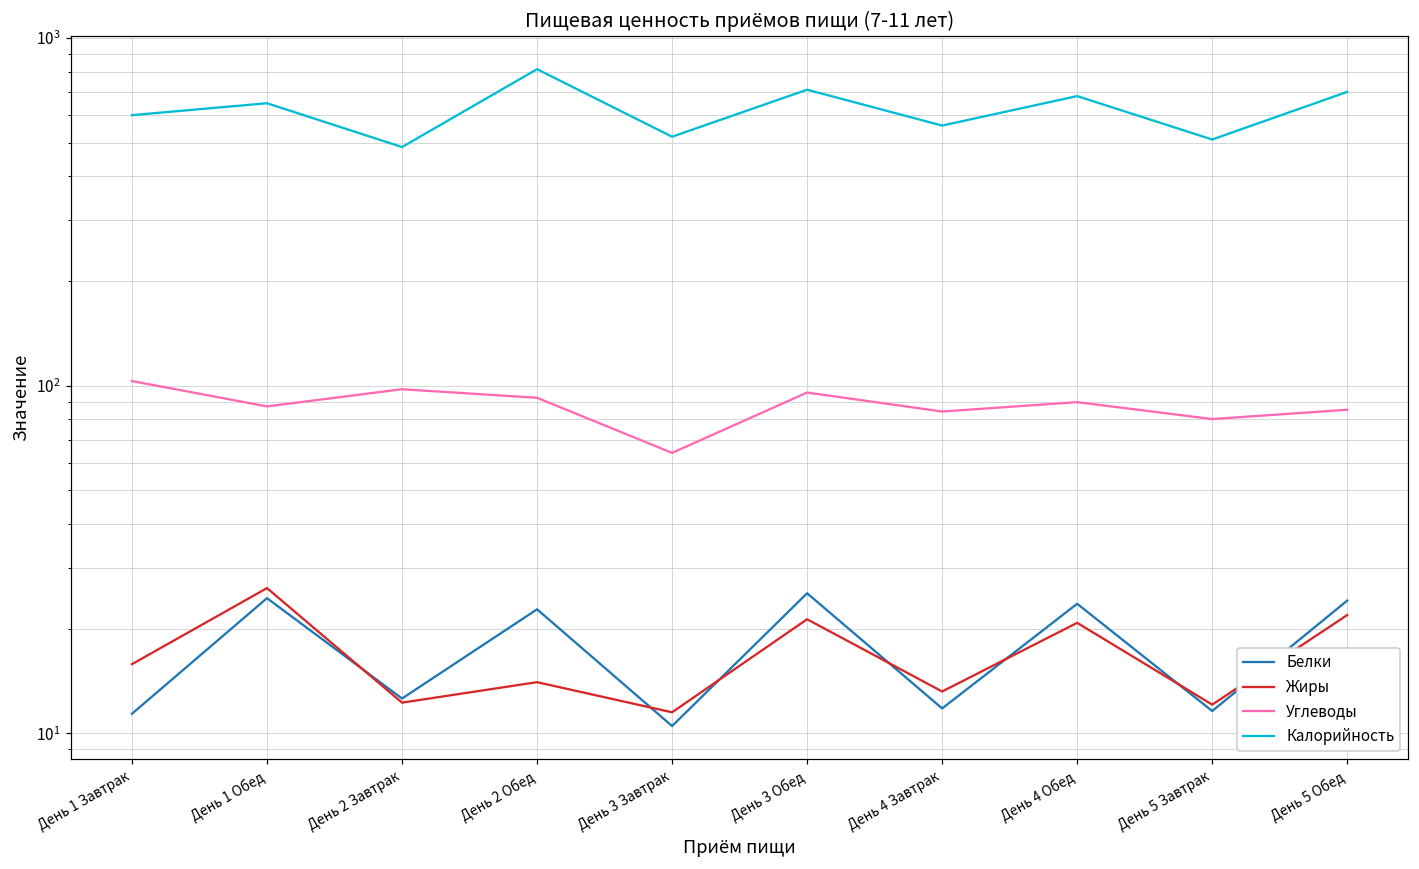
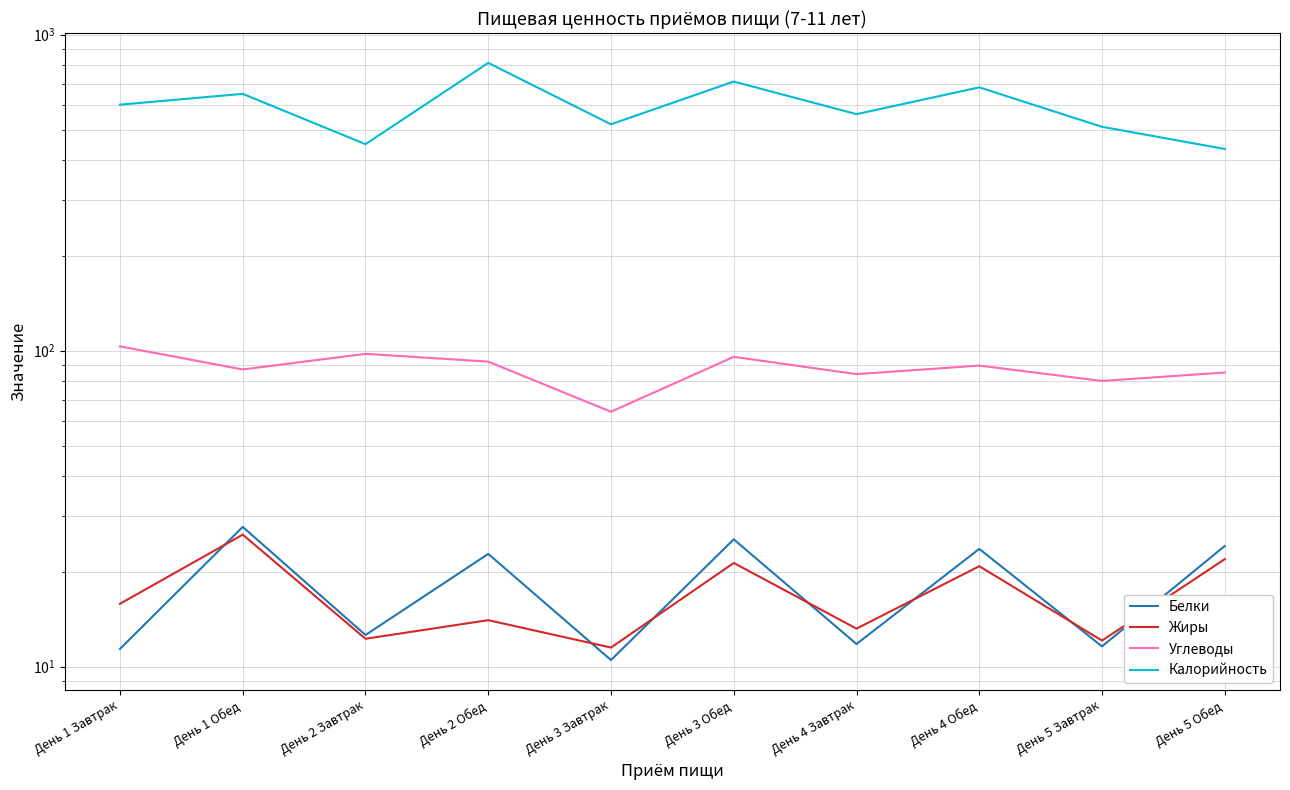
Белки, День 1 Обед: 24 -> 28
Калорийность, День 2 Завтрак: 490 -> 450
Калорийность, День 5 Обед: 700 -> 430
